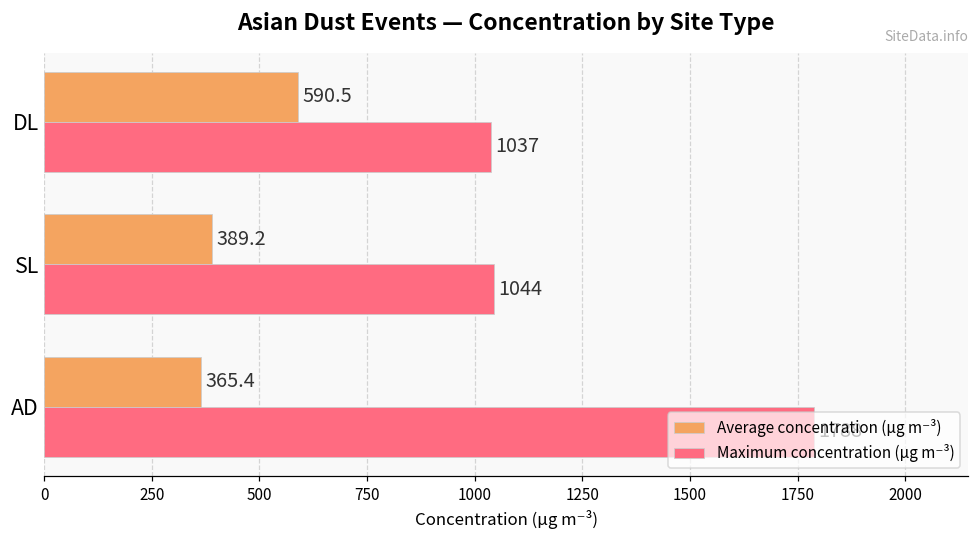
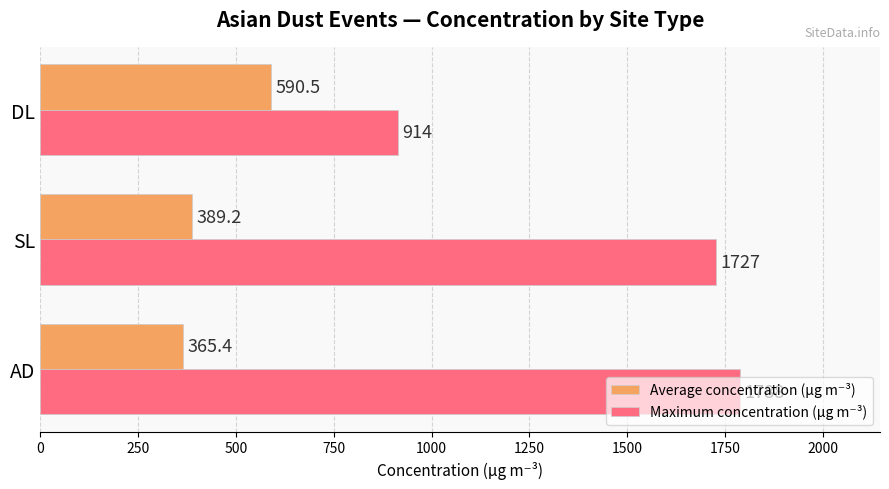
Maximum concentration (µg m⁻³), DL: 1037 -> 914
Maximum concentration (µg m⁻³), SL: 1044 -> 1727
